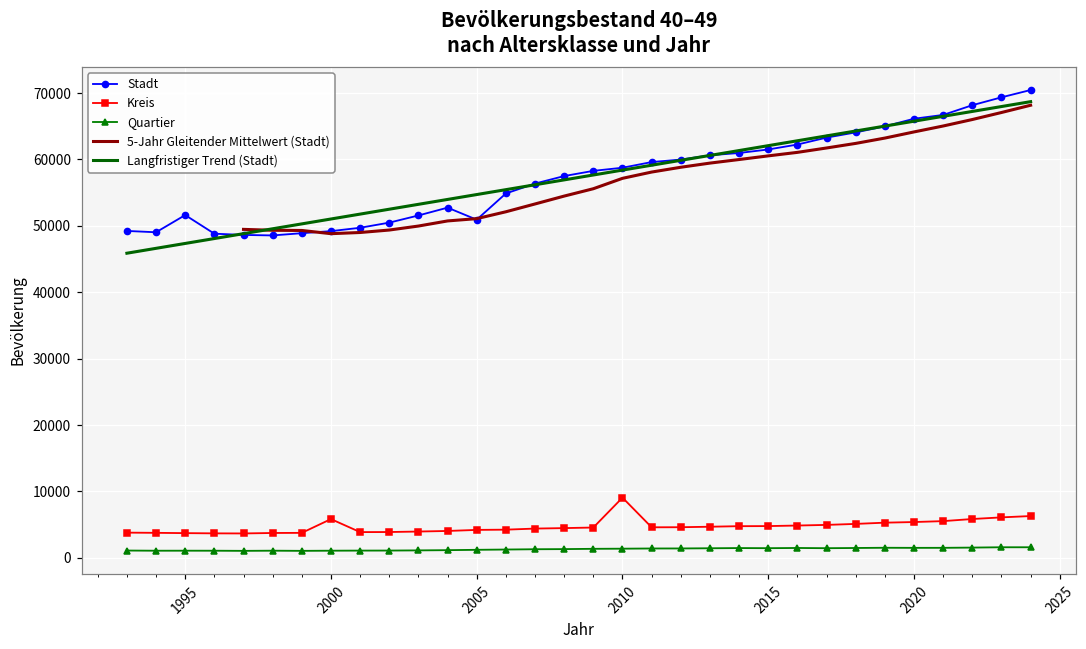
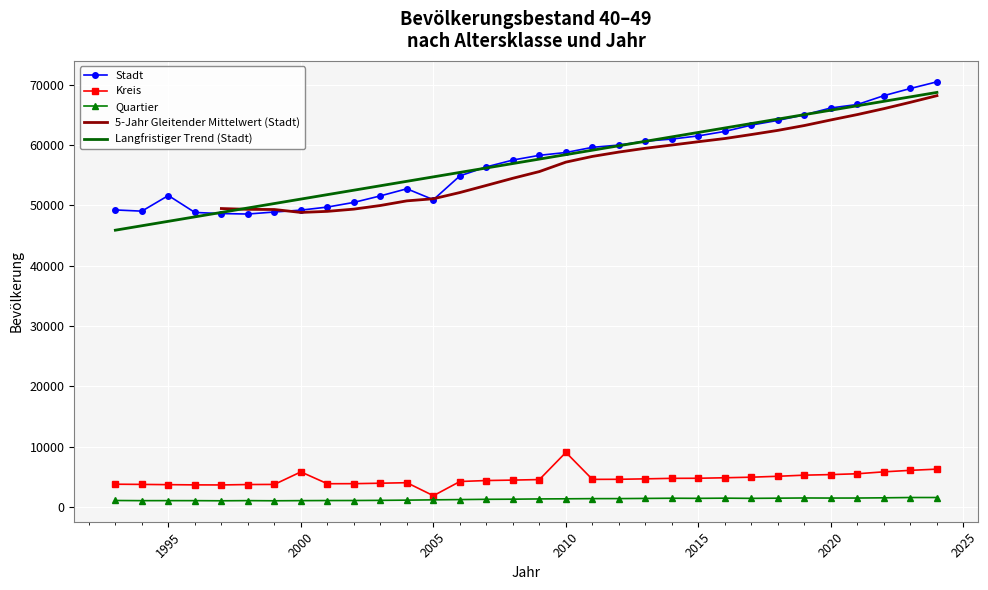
Kreis, 2005: 4000 -> 2000
